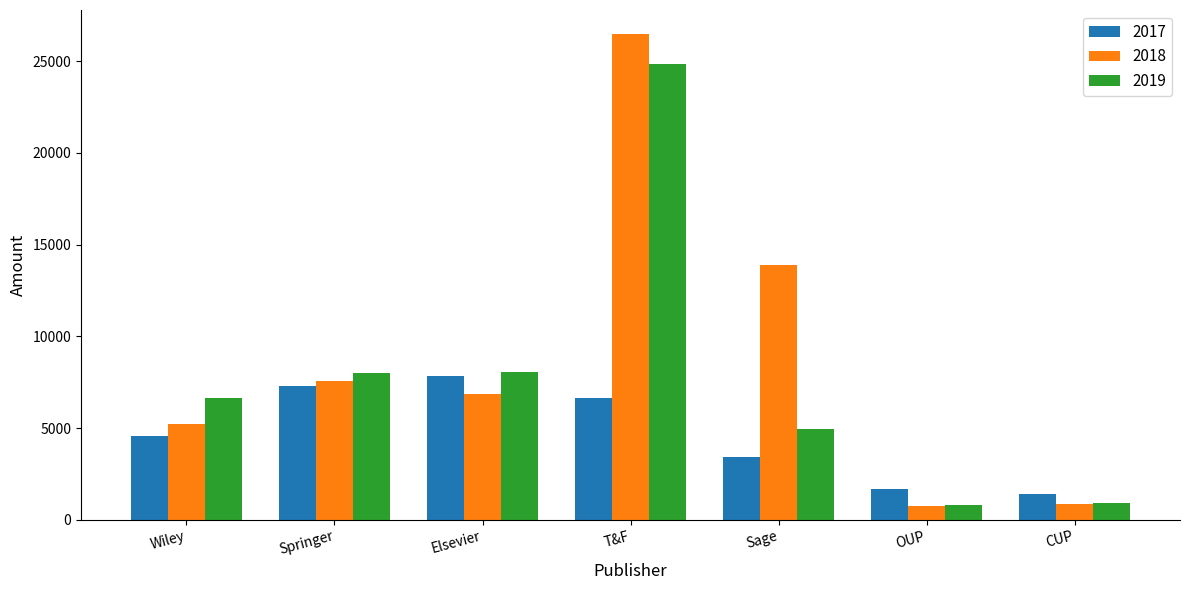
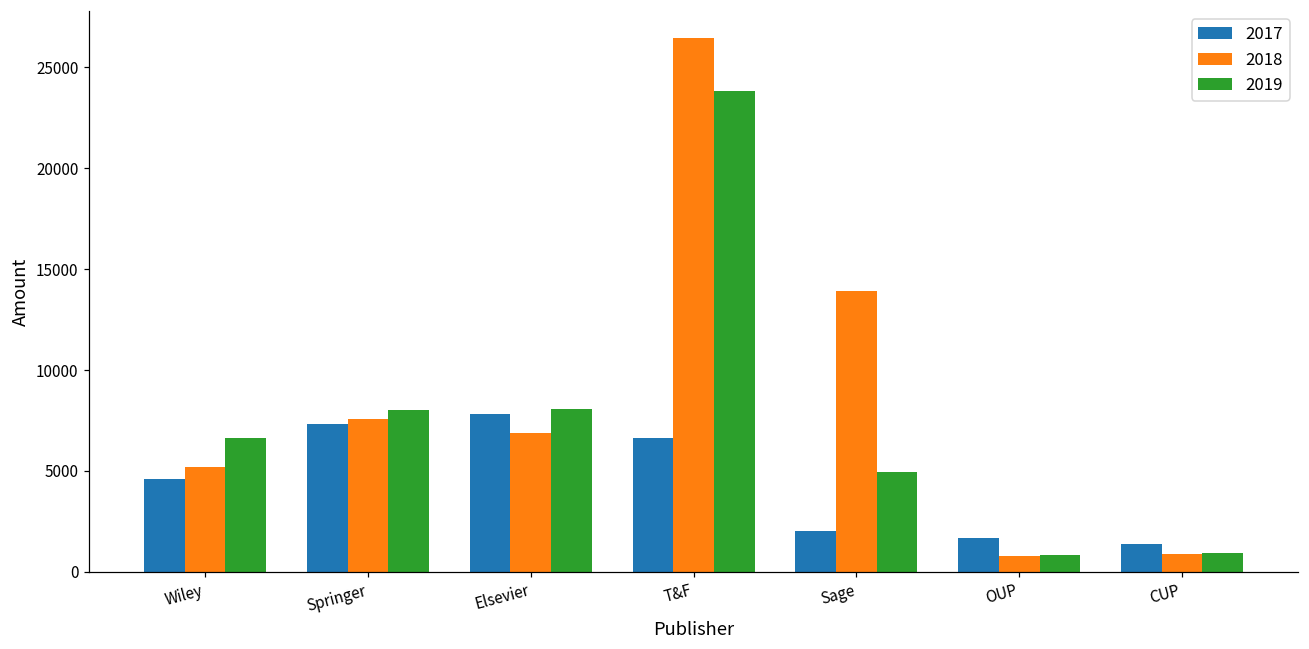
2019, T&F: 24900 -> 23800
2017, Sage: 3400 -> 2000
